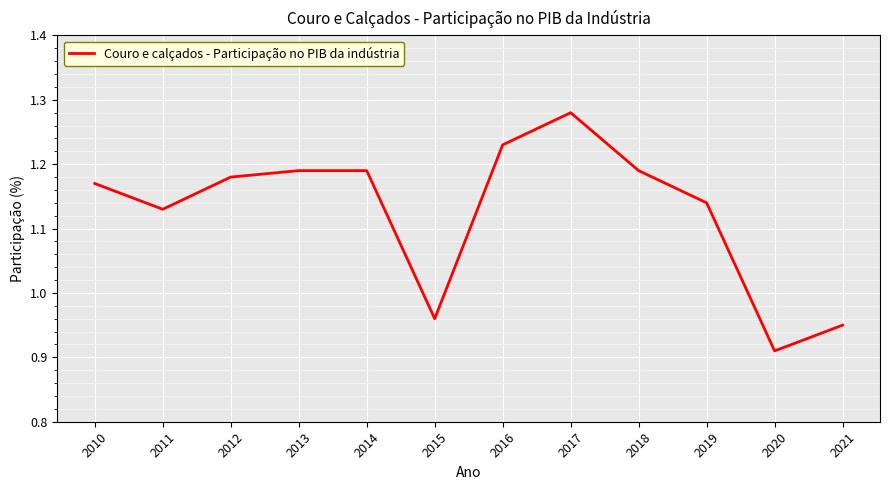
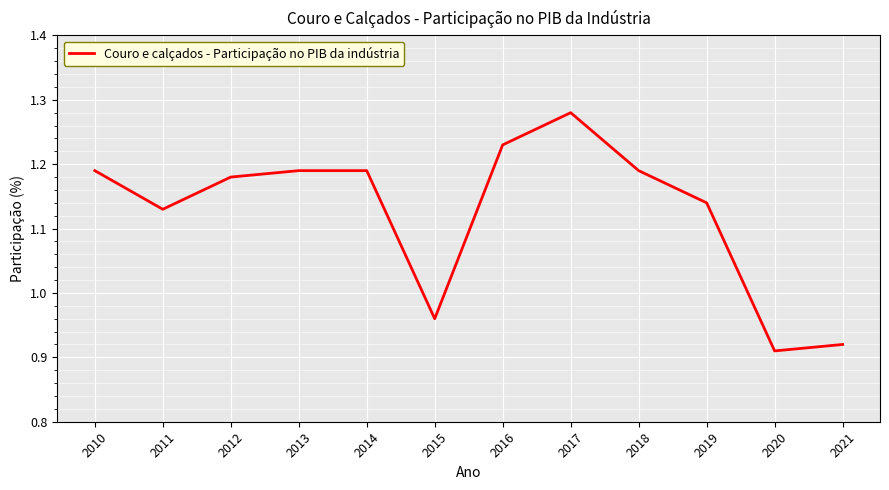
2010: 1.17 -> 1.19
2021: 0.95 -> 0.92
